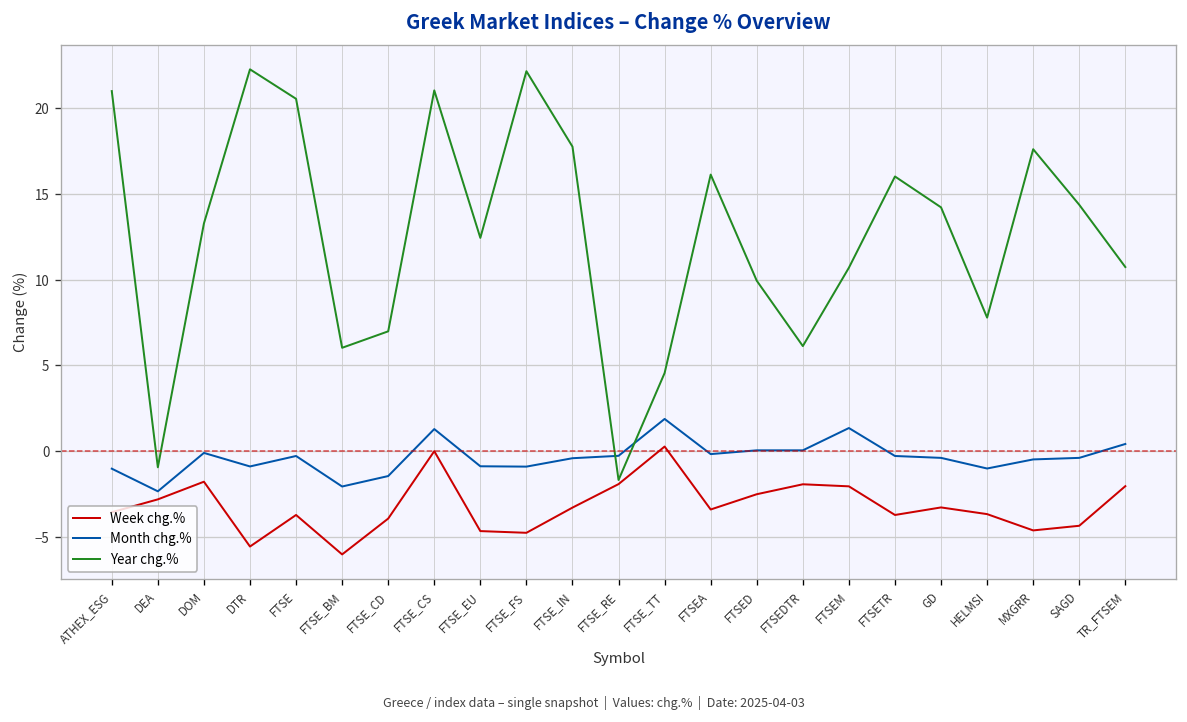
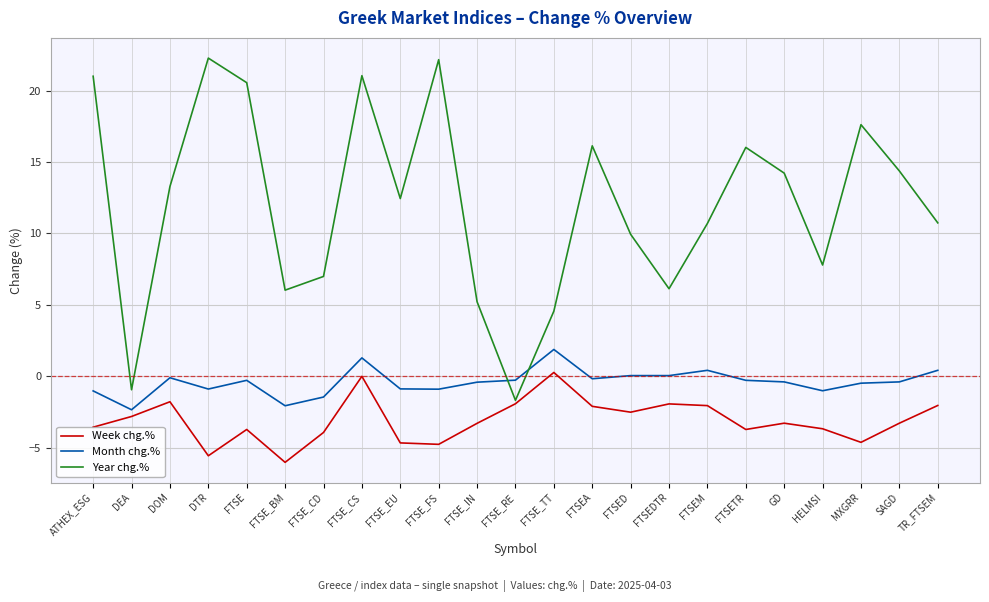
Year chg.%, FTSE_IN: 17.8 -> 5.2
Week chg.%, FTSEA: -3.4 -> -2.1
Month chg.%, FTSEM: 1.4 -> 0.4
Week chg.%, SAGD: -4.4 -> -3.3
